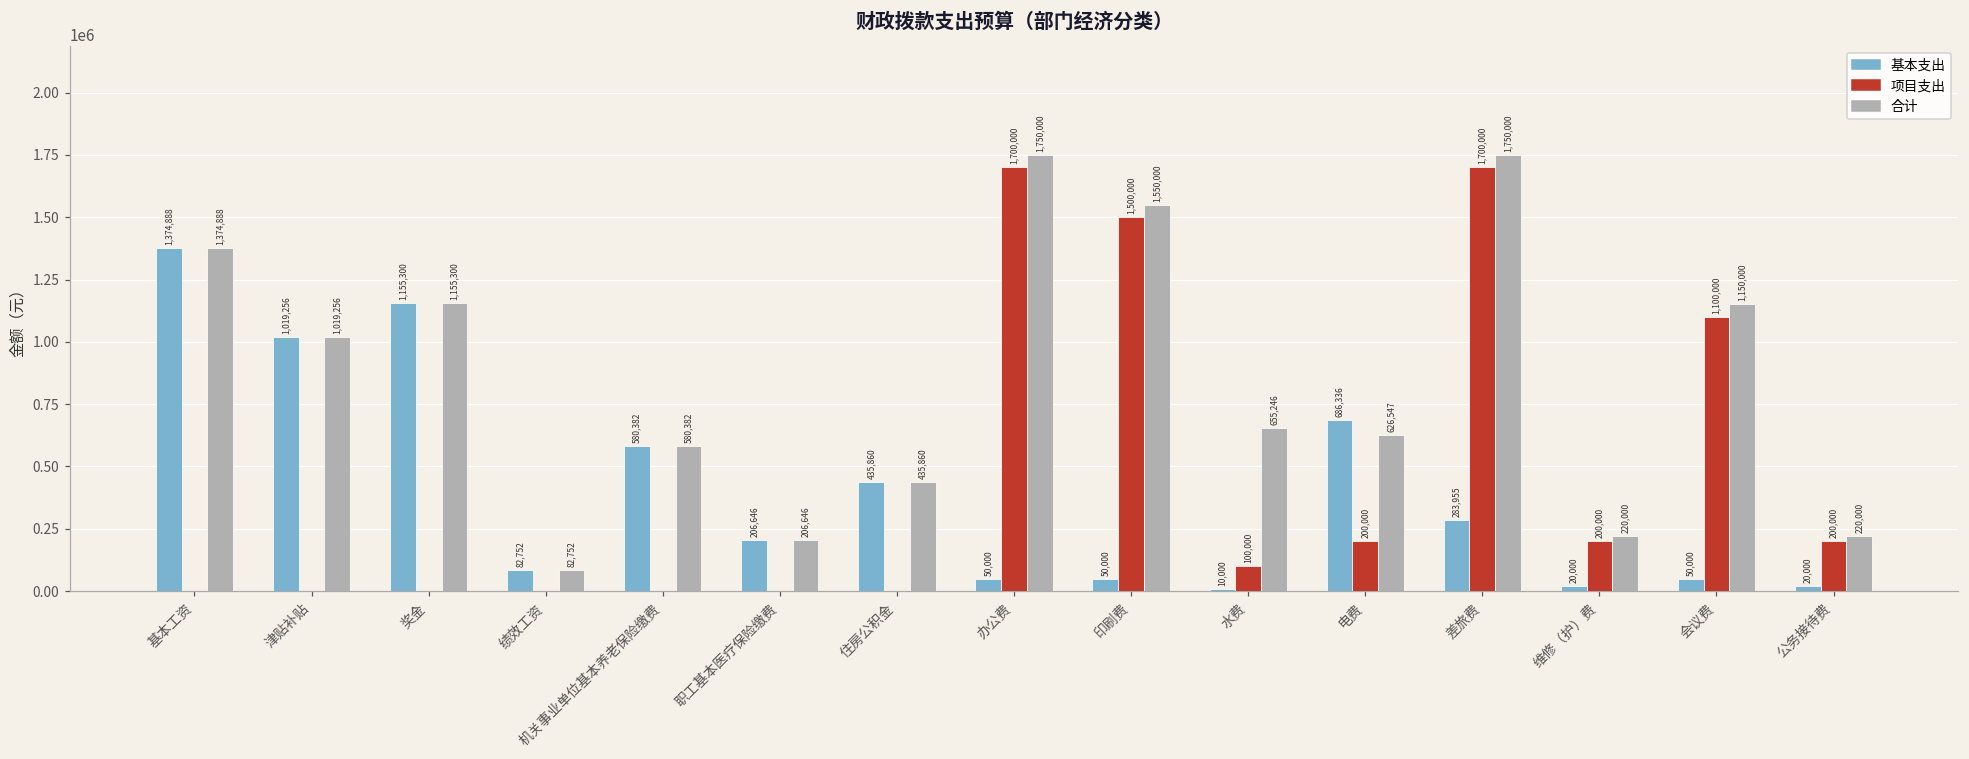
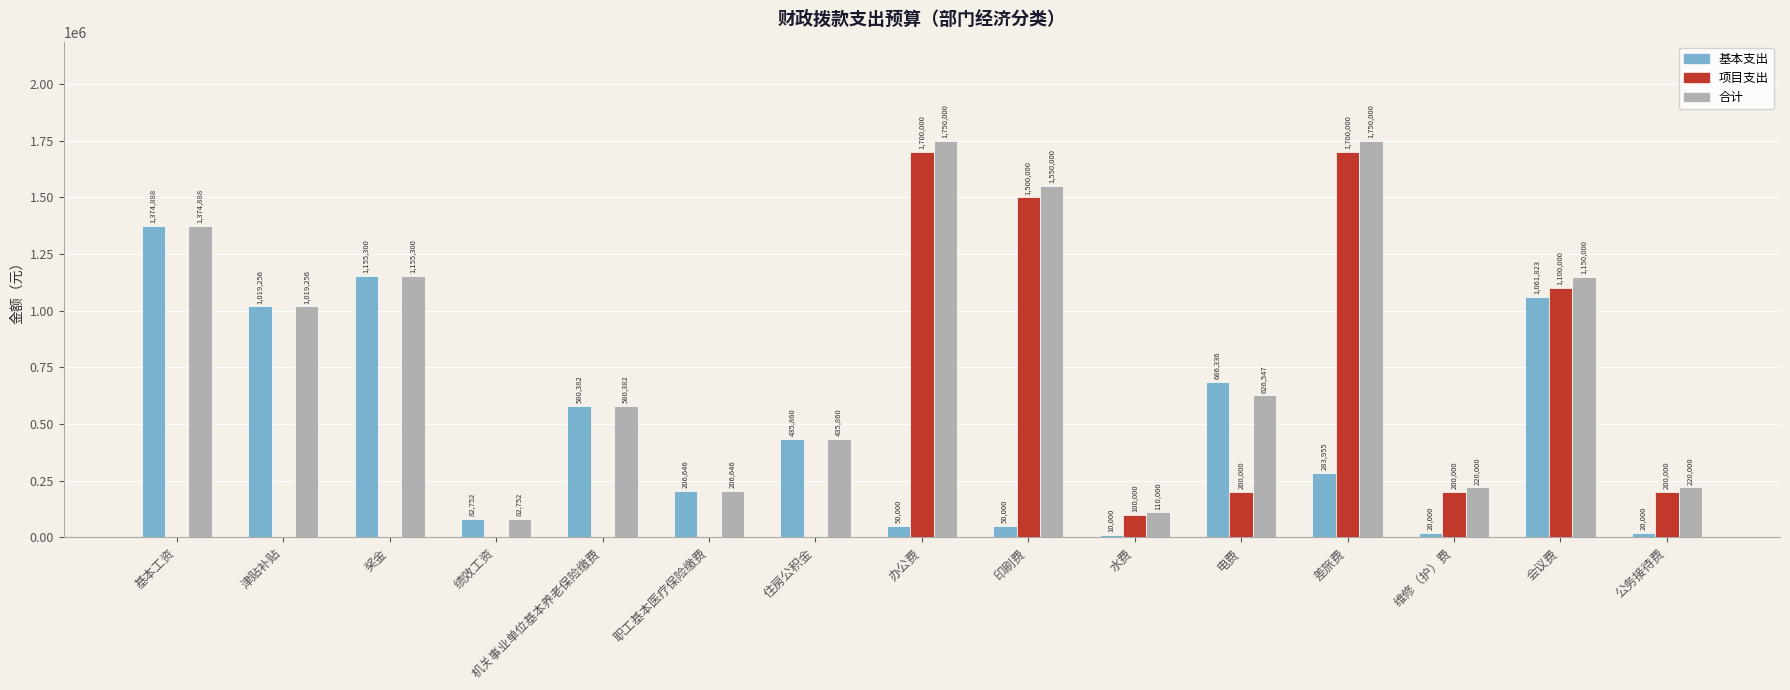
合计, 水费: 655,246 -> 110,000
基本支出, 会议费: 50,000 -> 1,061,823
